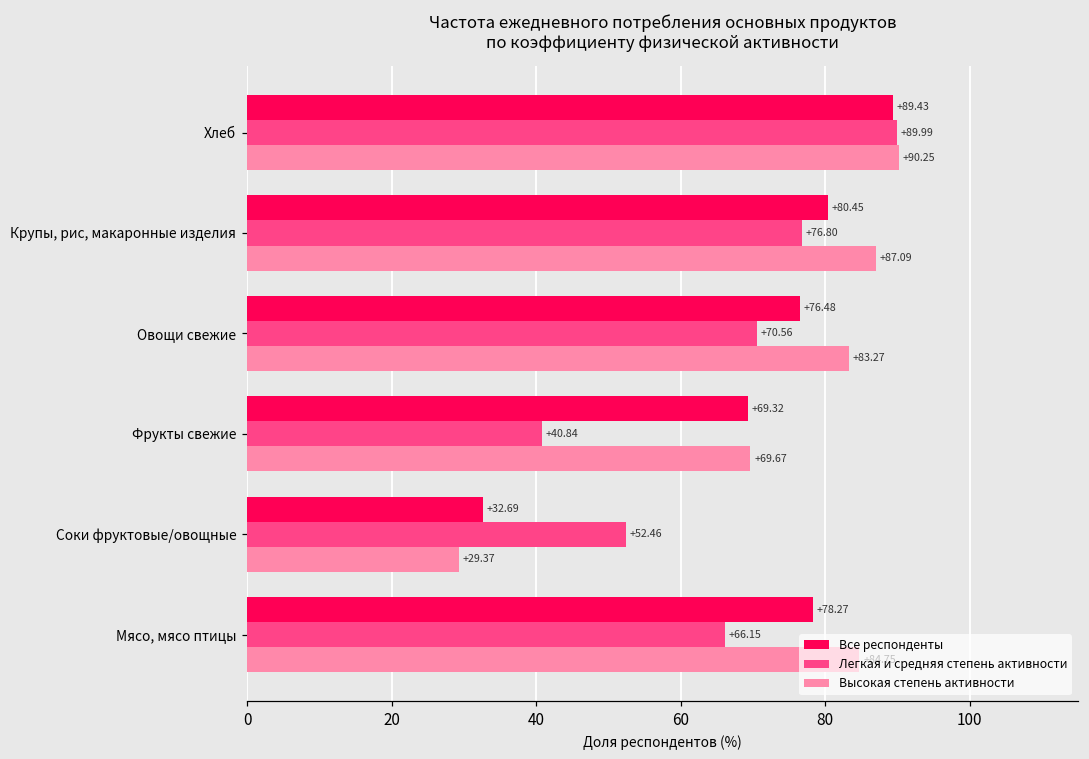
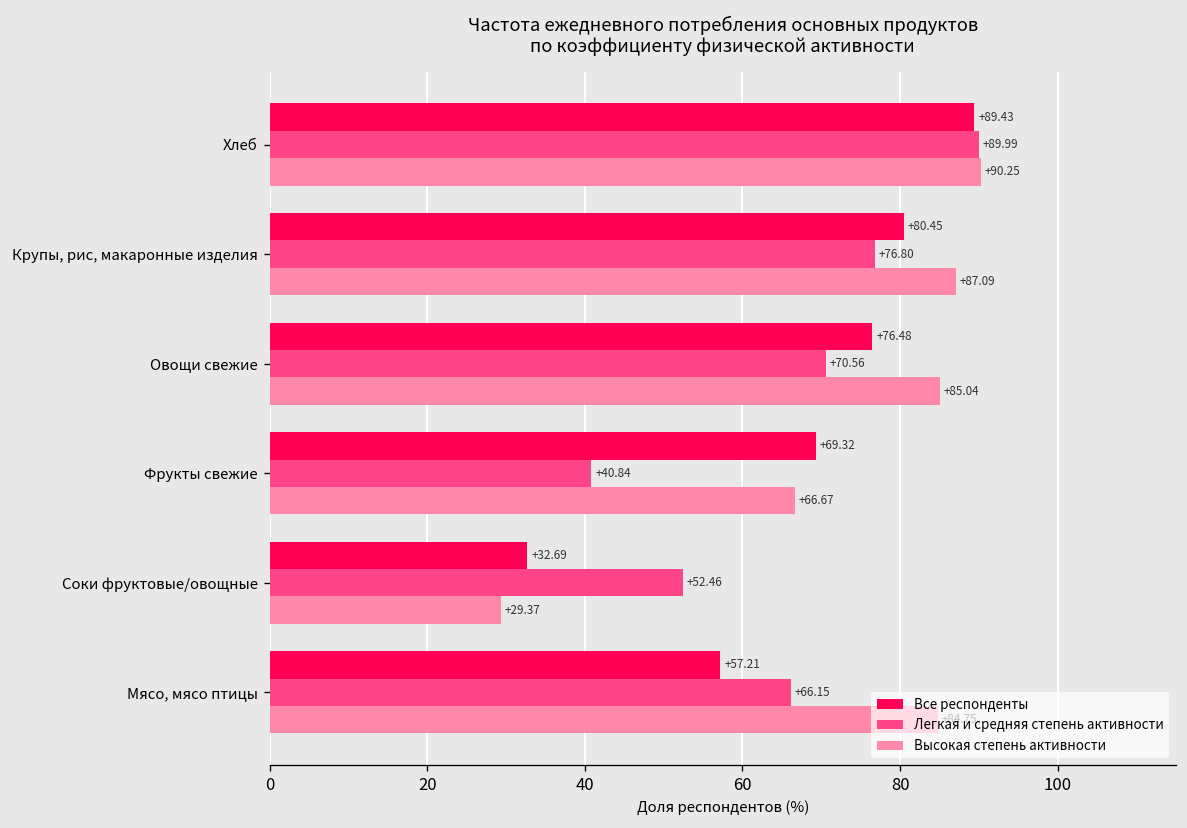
Высокая степень активности, Овощи свежие: +83.27 -> +85.04
Высокая степень активности, Фрукты свежие: +69.67 -> +66.67
Все респонденты, Мясо, мясо птицы: +78.27 -> +57.21
